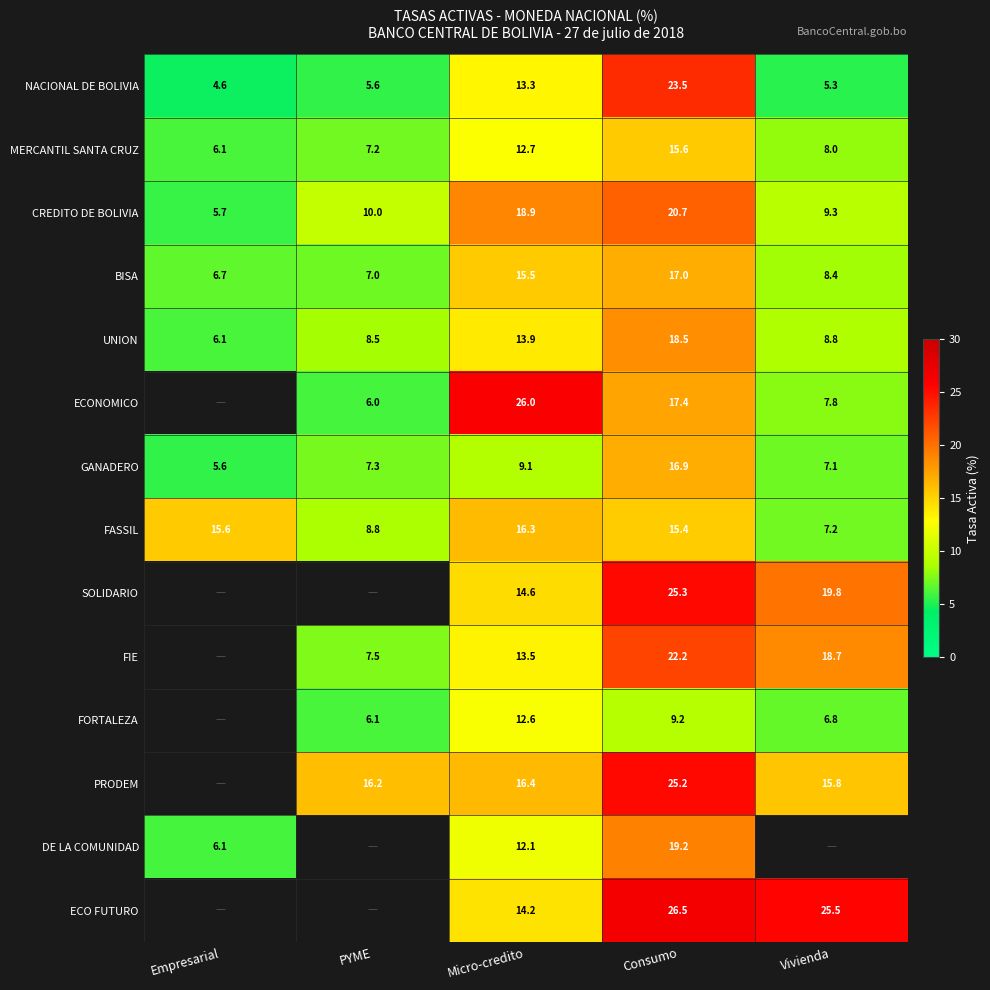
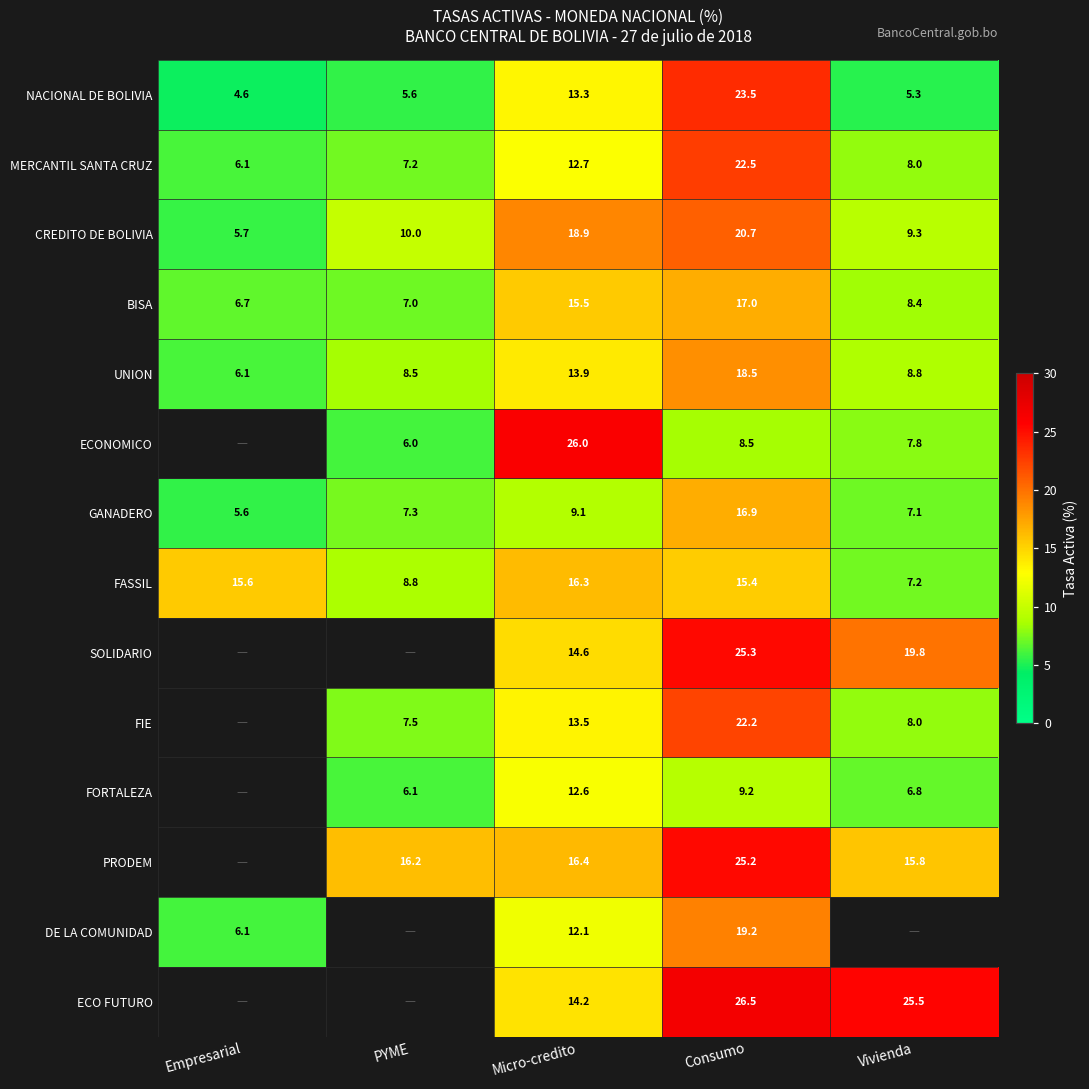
MERCANTIL SANTA CRUZ, Consumo: 15.6 -> 22.5
ECONOMICO, Consumo: 17.4 -> 8.5
FIE, Vivienda: 18.7 -> 8.0
